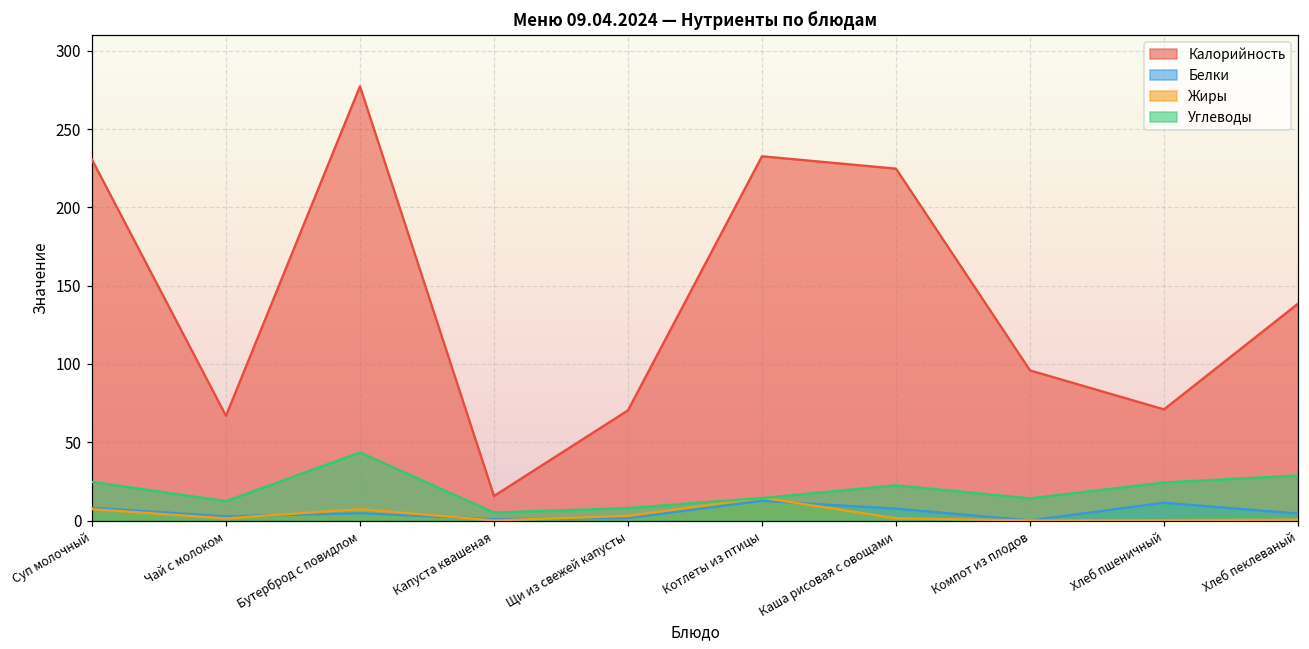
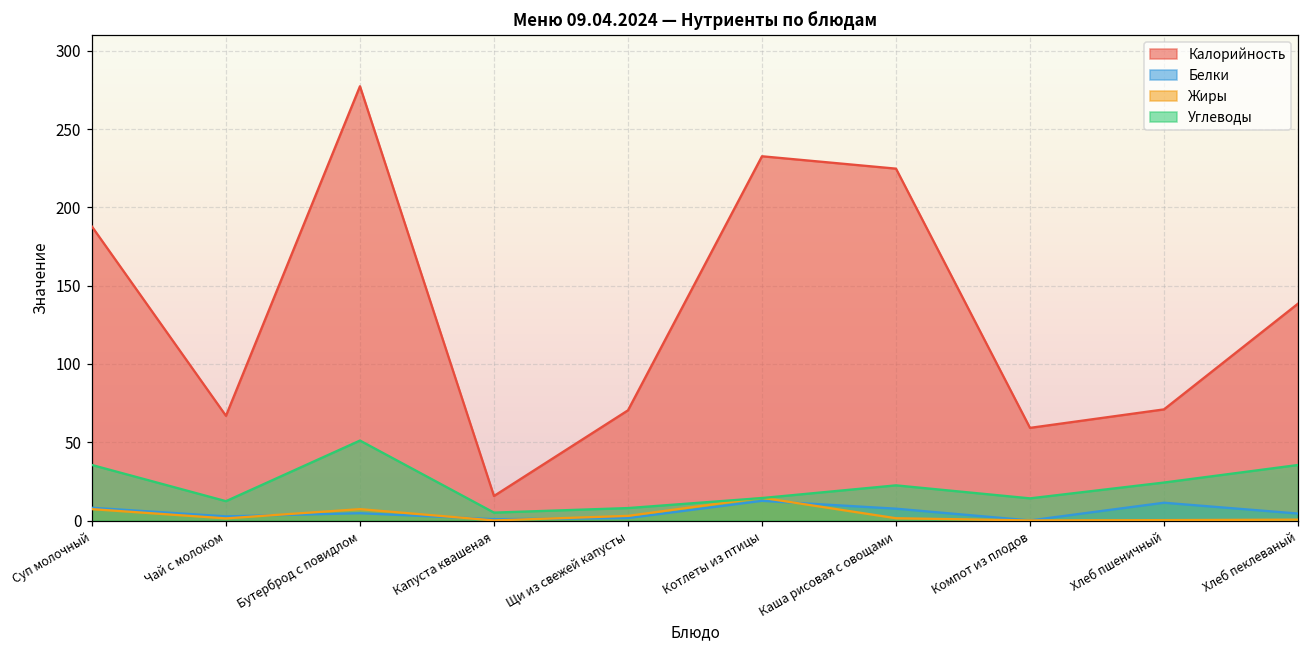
Калорийность, Суп молочный: 231 -> 188
Углеводы, Суп молочный: 25 -> 36
Углеводы, Бутерброд с повидлом: 44 -> 51
Калорийность, Компот из плодов: 96 -> 59
Углеводы, Хлеб пеклеваный: 29 -> 36
